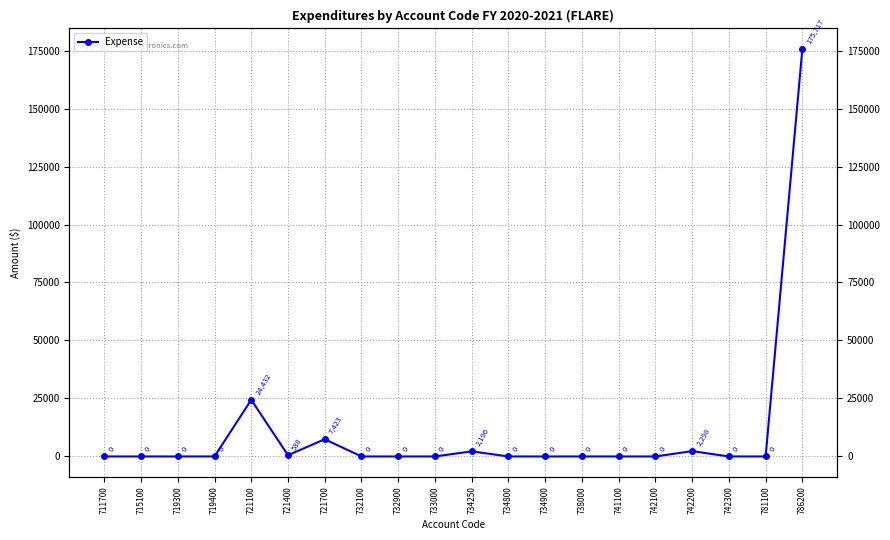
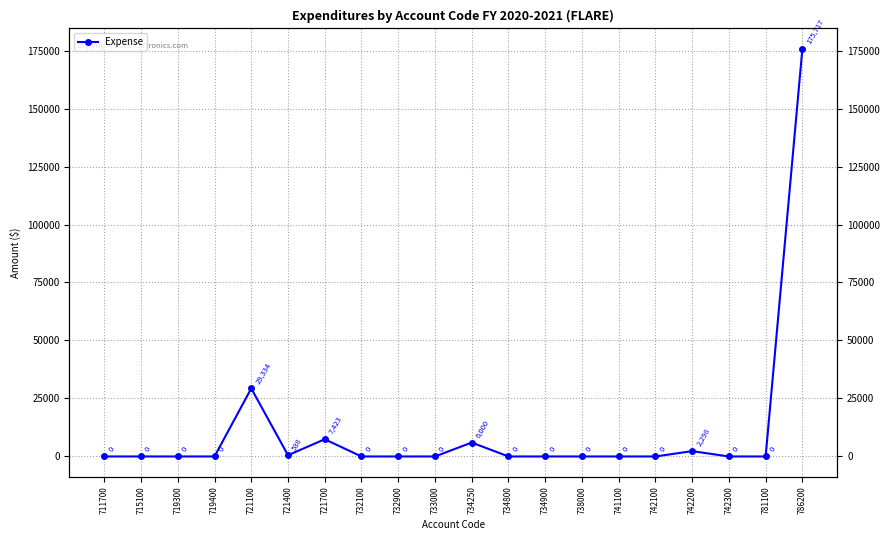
721100: 24,432 -> 29,334
734250: 2,196 -> 6,000
